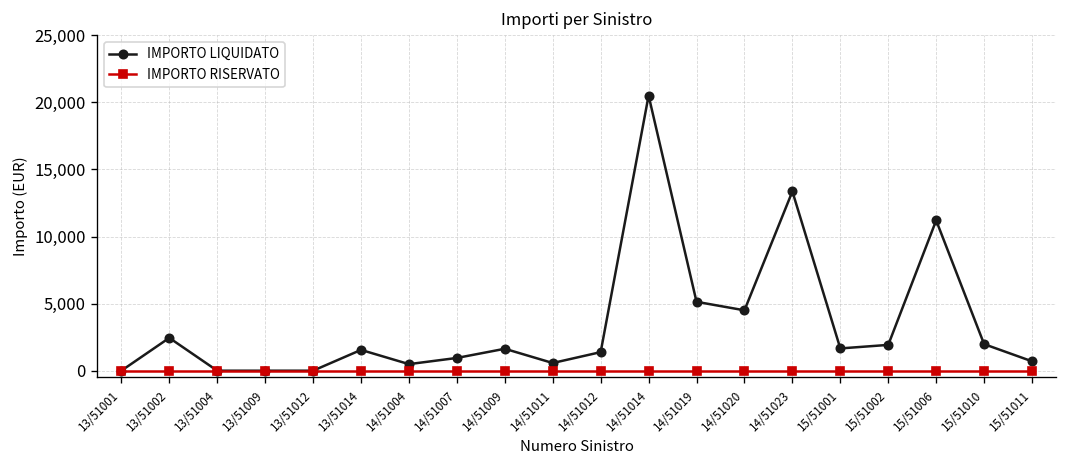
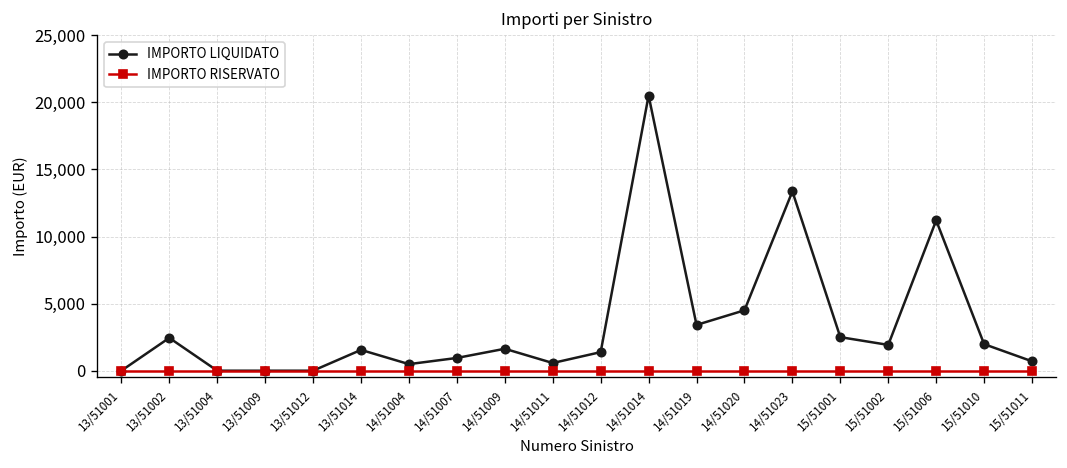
IMPORTO LIQUIDATO, 14/51019: 5,100 -> 3,400
IMPORTO LIQUIDATO, 15/51001: 1,700 -> 2,500
